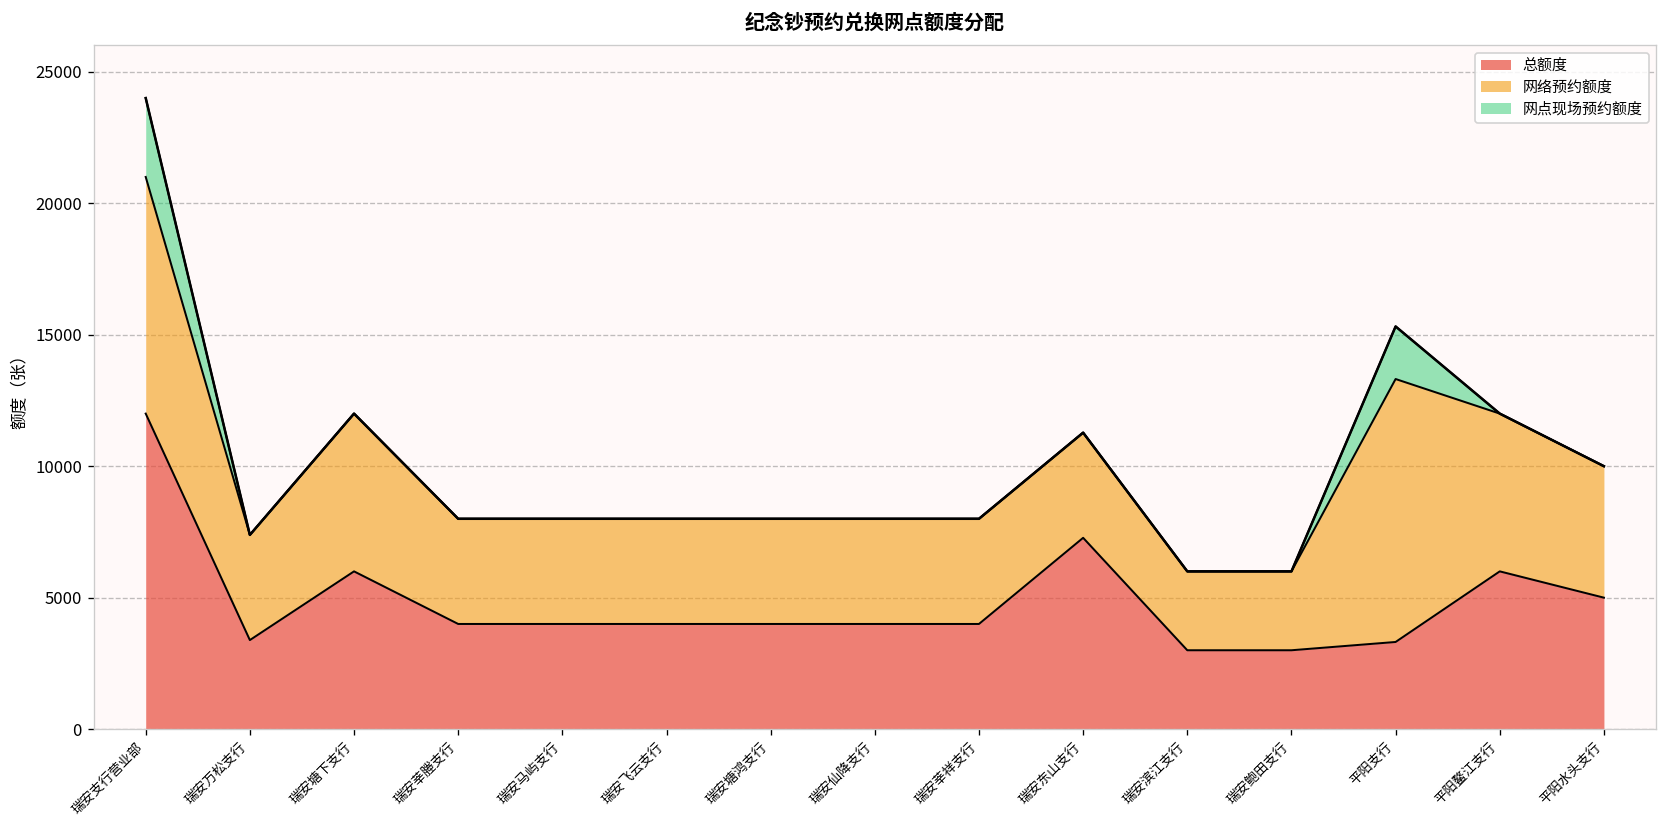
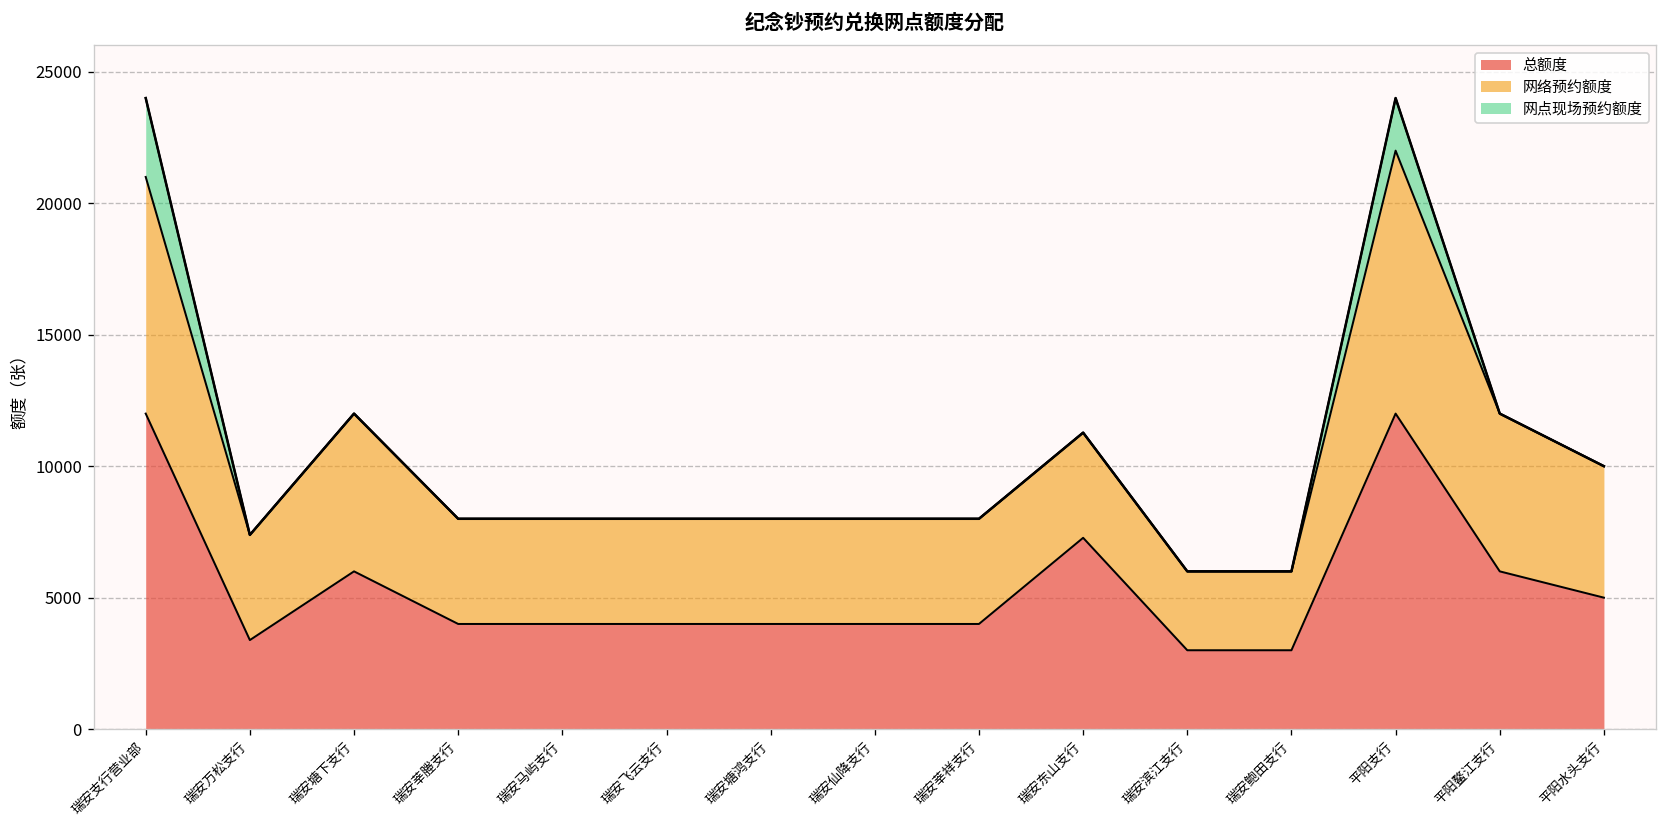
总额度, 平阳支行: 3300 -> 12000
